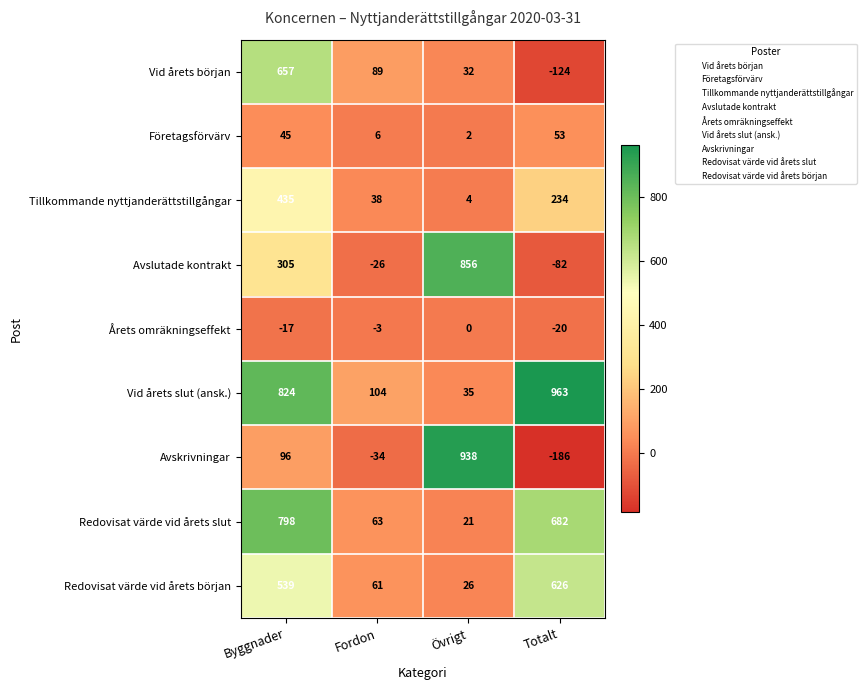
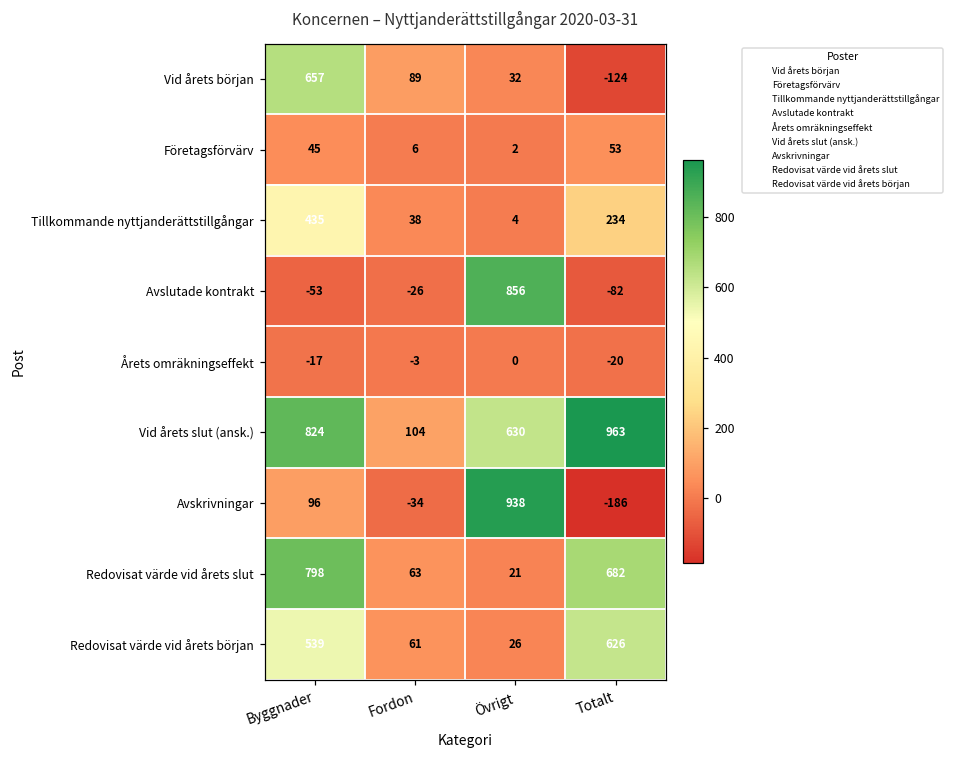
Avslutade kontrakt, Byggnader: 305 -> -53
Vid årets slut (ansk.), Övrigt: 35 -> 630
